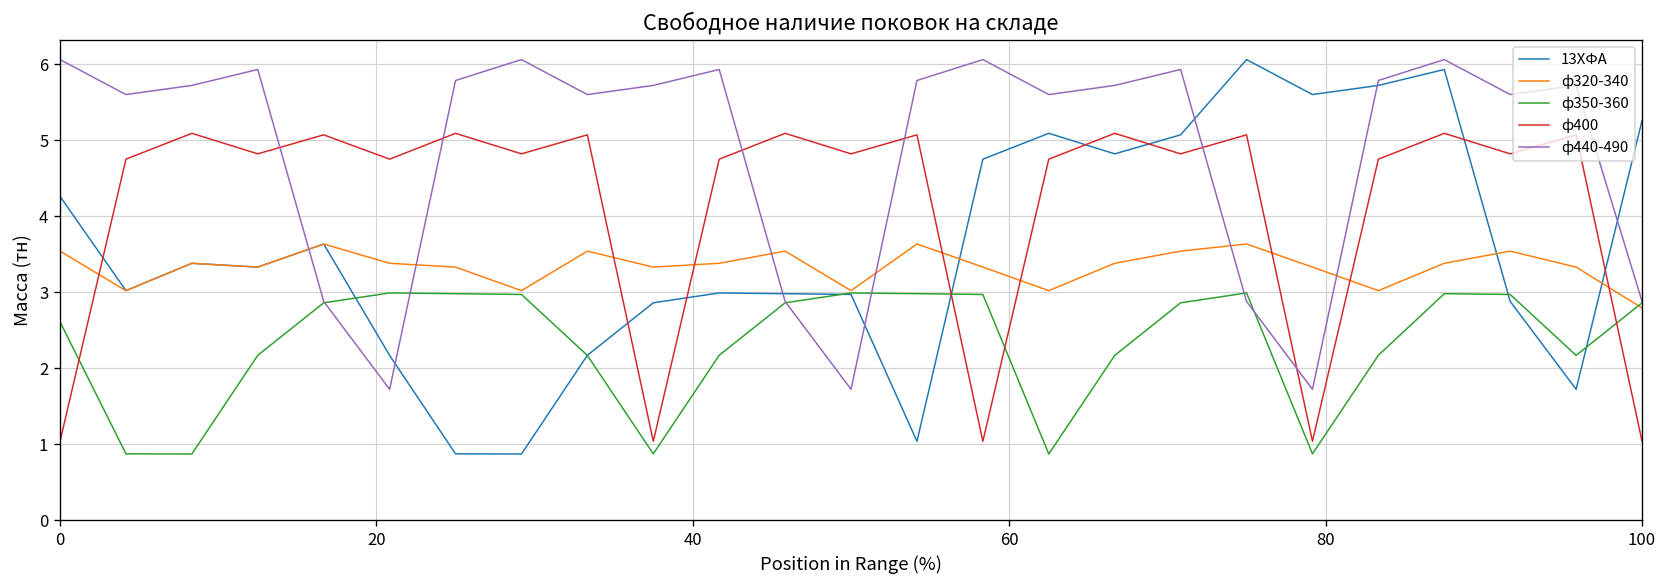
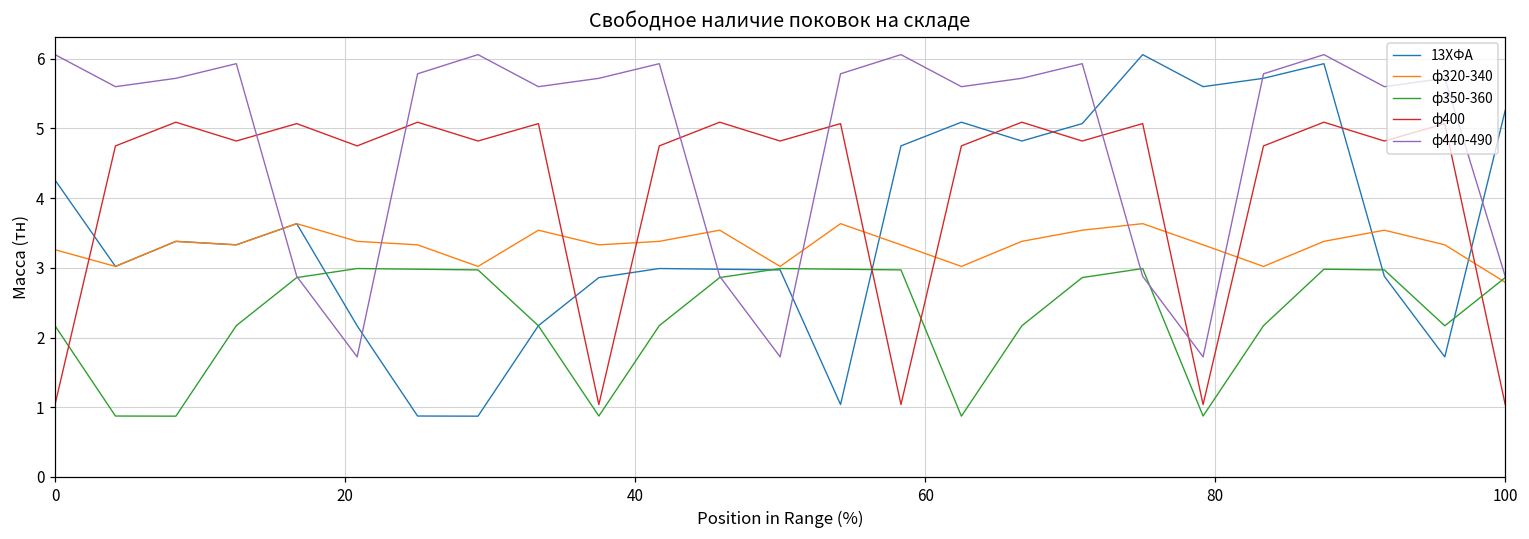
ф320-340, 0: 3.5 -> 3.3
ф350-360, 0: 2.6 -> 2.2
